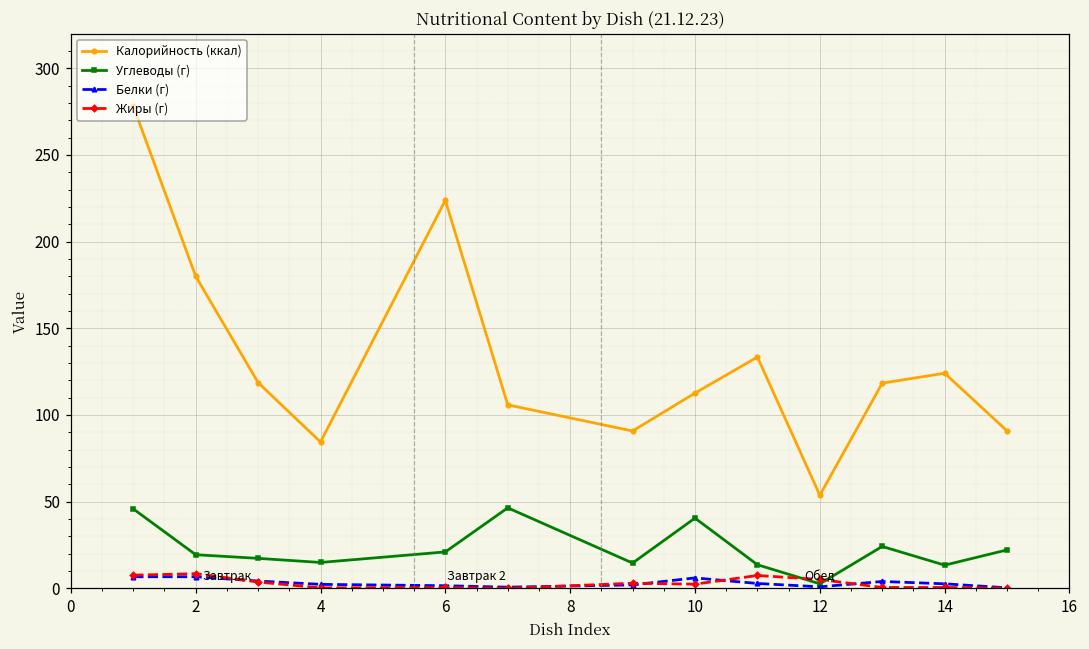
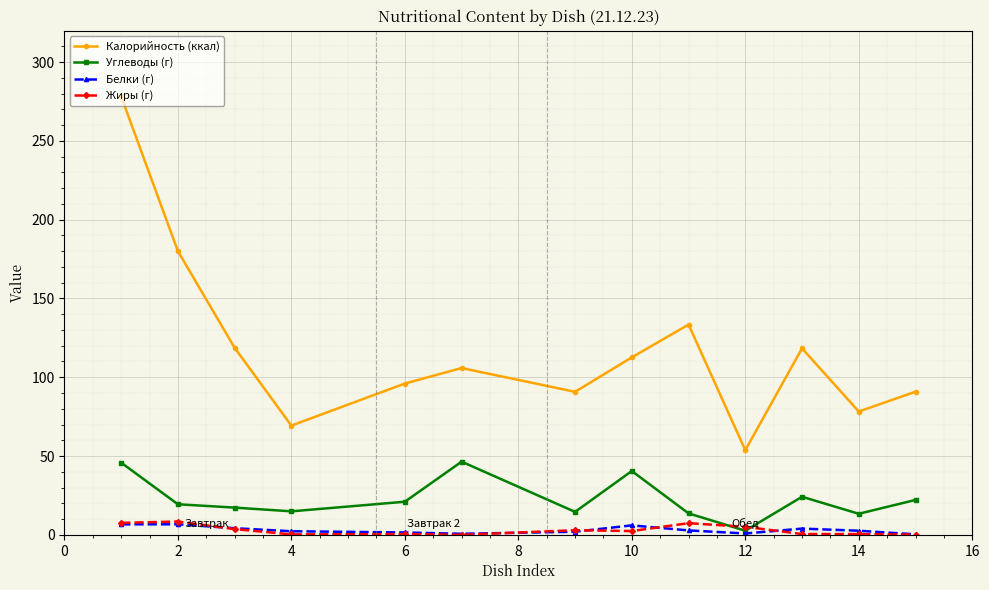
Калорийность (ккал), 4: 84 -> 69
Калорийность (ккал), 6: 224 -> 96
Калорийность (ккал), 14: 124 -> 78
